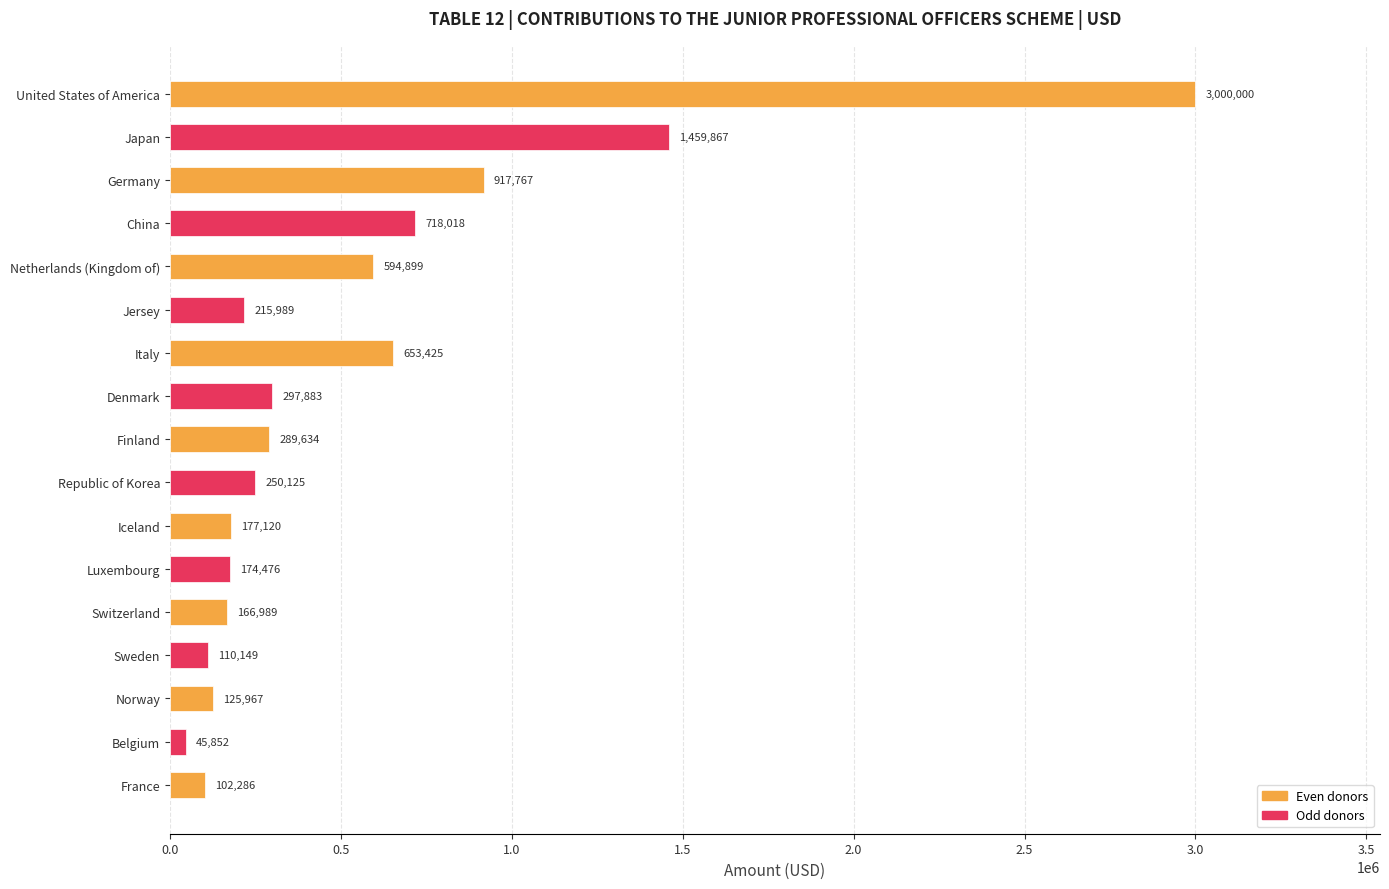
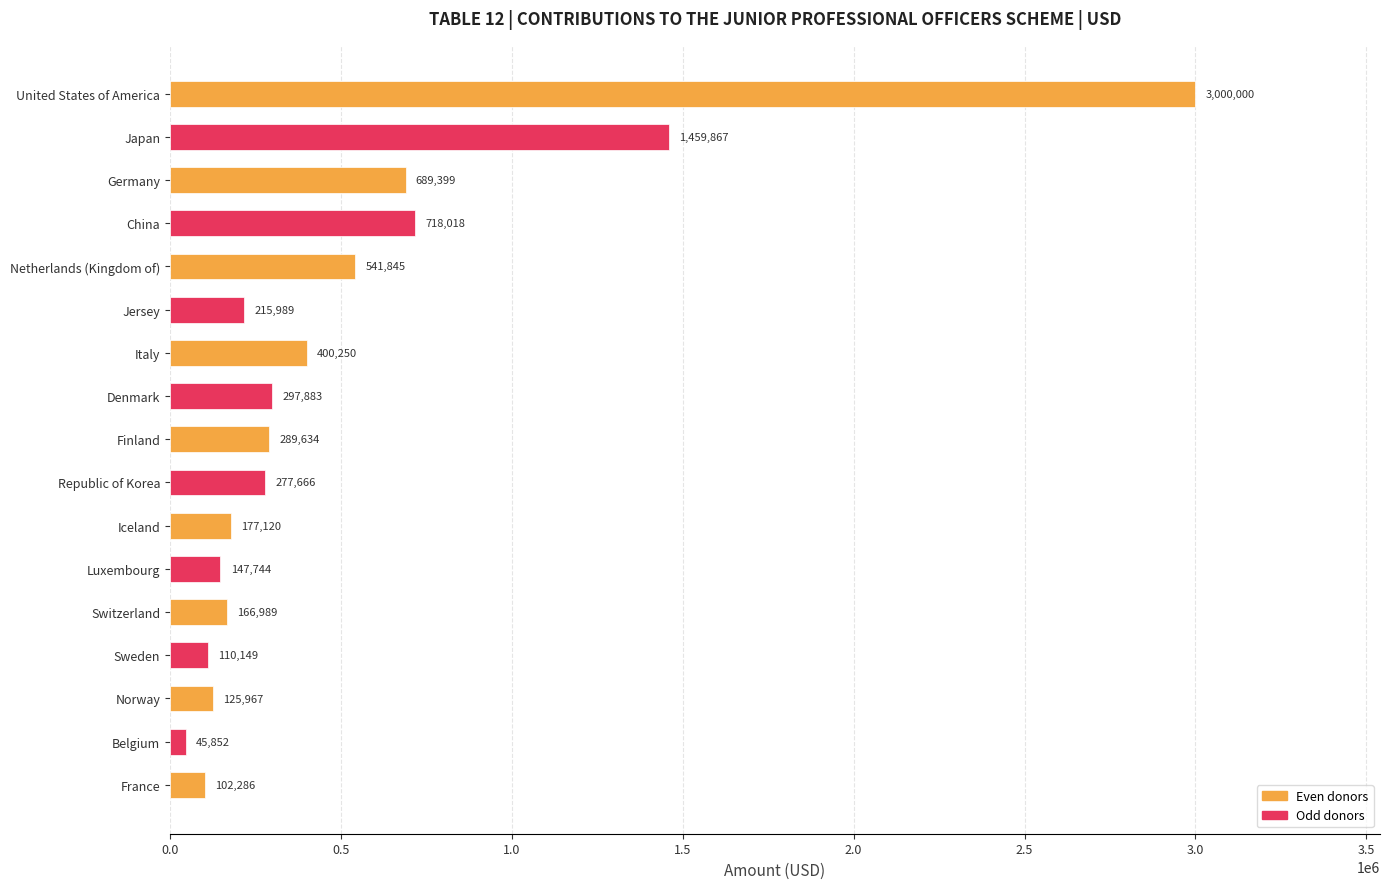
Germany: 917,767 -> 689,399
Netherlands (Kingdom of): 594,899 -> 541,845
Italy: 653,425 -> 400,250
Republic of Korea: 250,125 -> 277,666
Luxembourg: 174,476 -> 147,744
